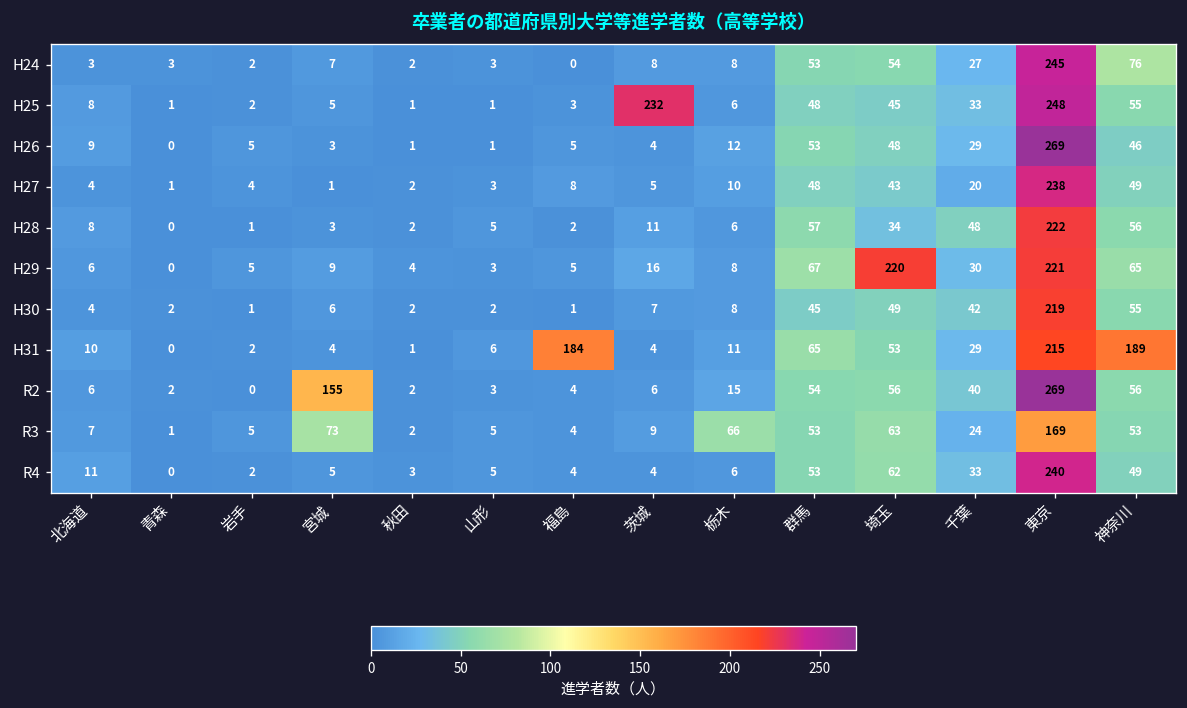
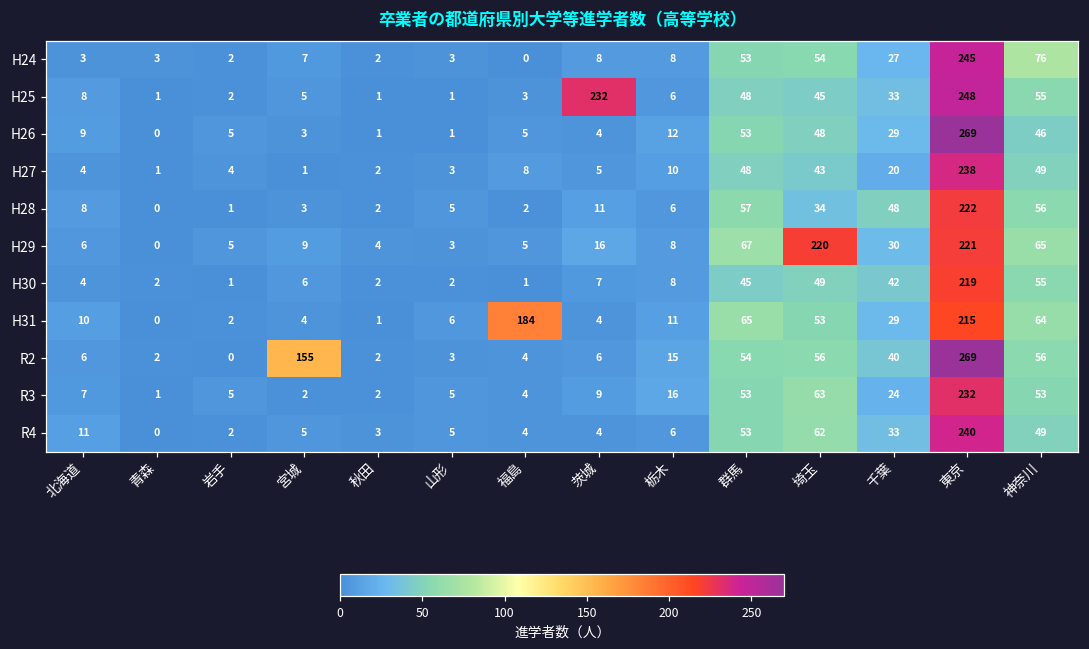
H31, 神奈川: 189 -> 64
R3, 宮城: 73 -> 2
R3, 栃木: 66 -> 16
R3, 東京: 169 -> 232
